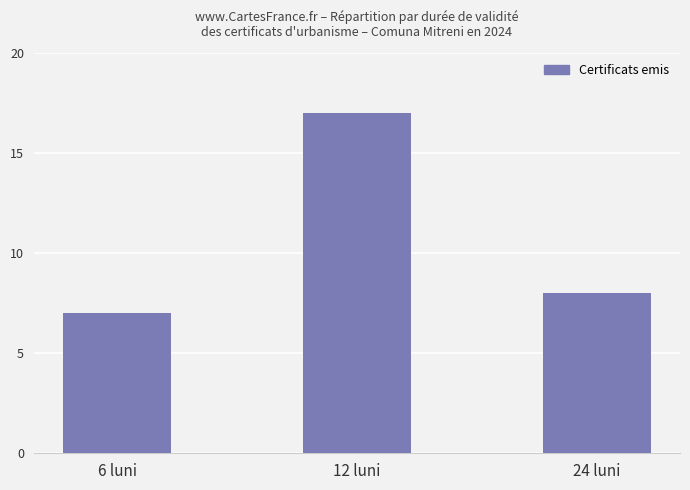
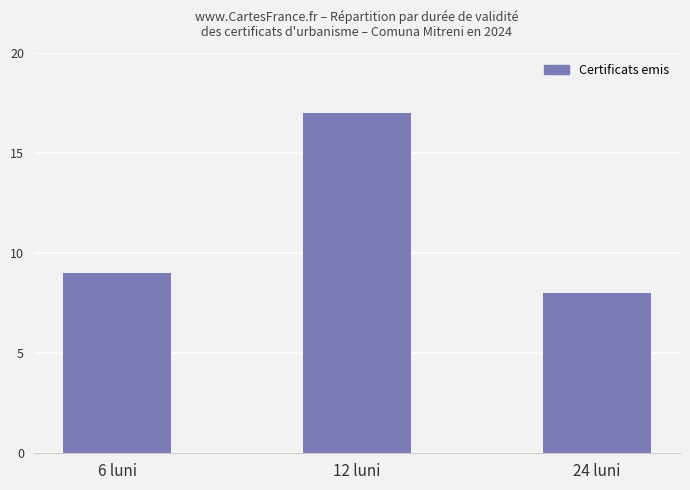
6 luni: 7 -> 9
